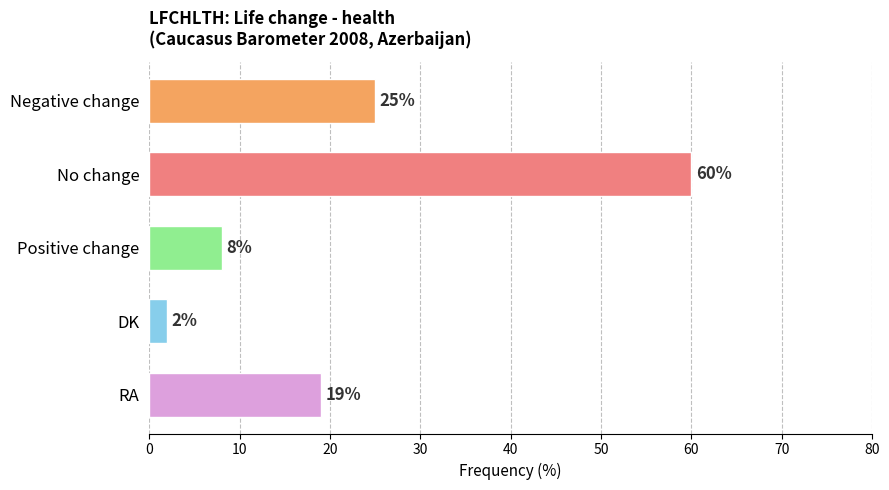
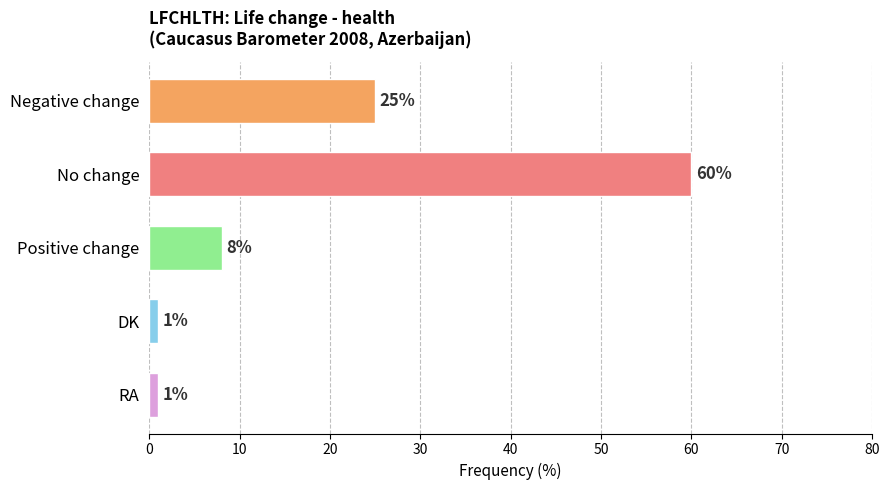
DK: 2% -> 1%
RA: 19% -> 1%
